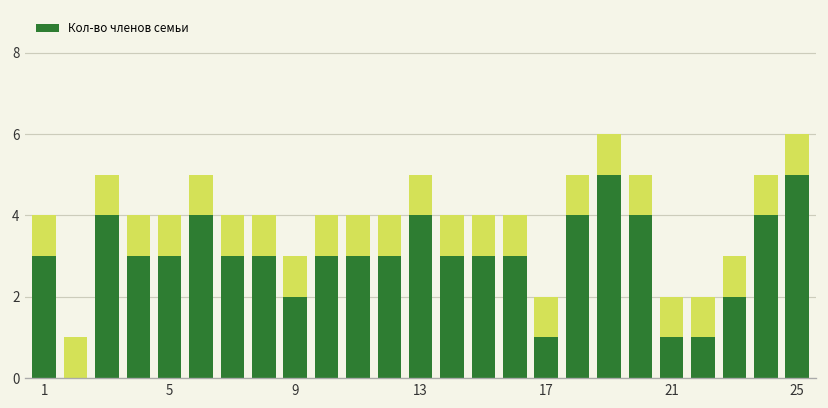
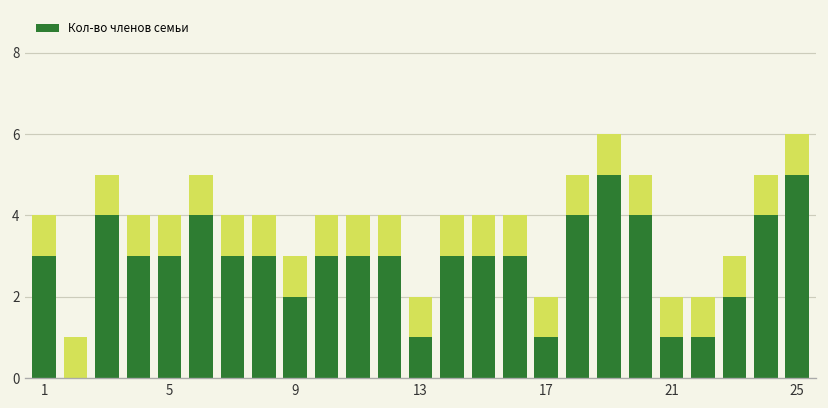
Кол-во членов семьи, 13: 4.0 -> 1.0
